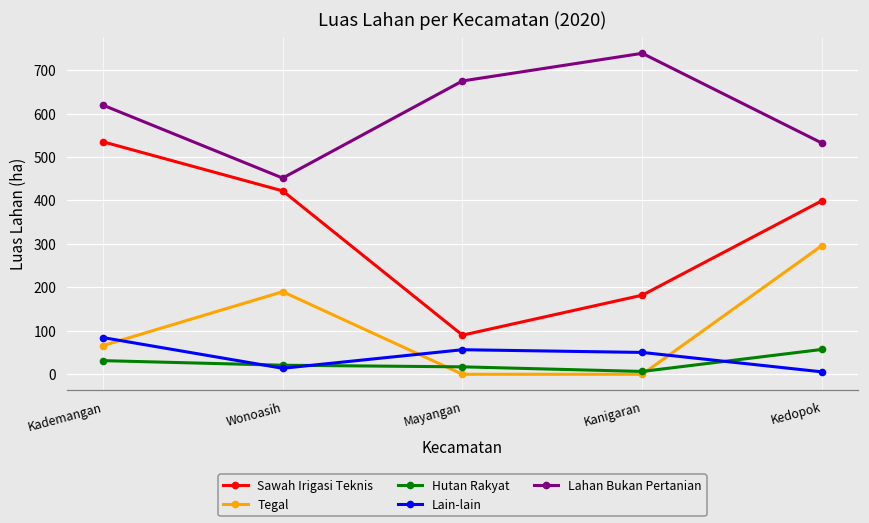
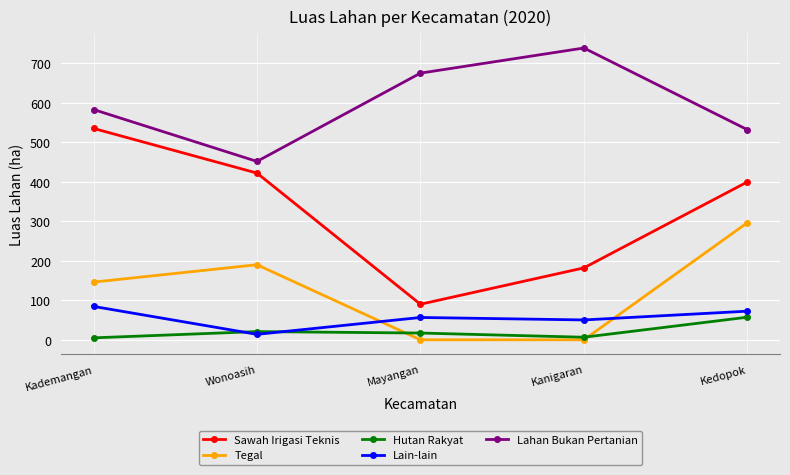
Tegal, Kademangan: 70 -> 150
Hutan Rakyat, Kademangan: 30 -> 0
Lahan Bukan Pertanian, Kademangan: 620 -> 580
Lain-lain, Kedopok: 10 -> 70
